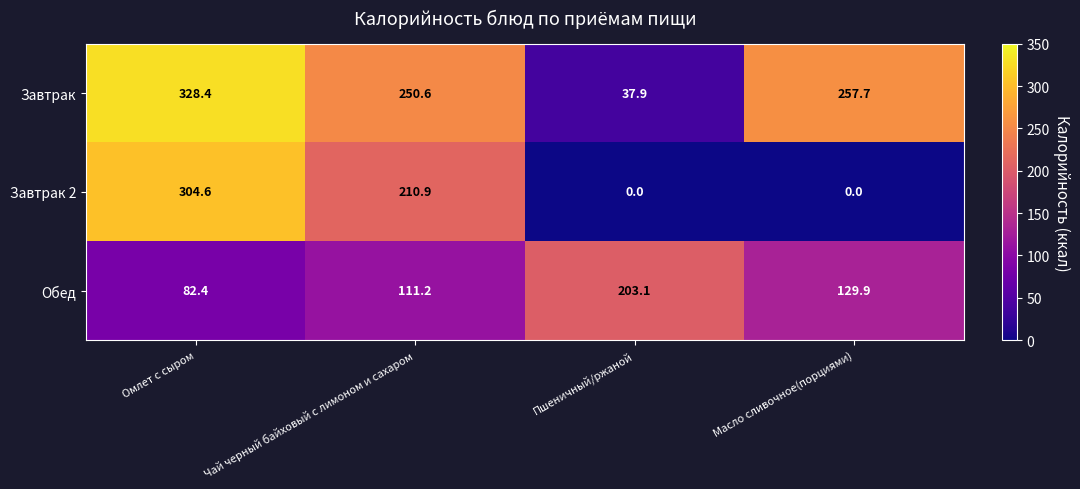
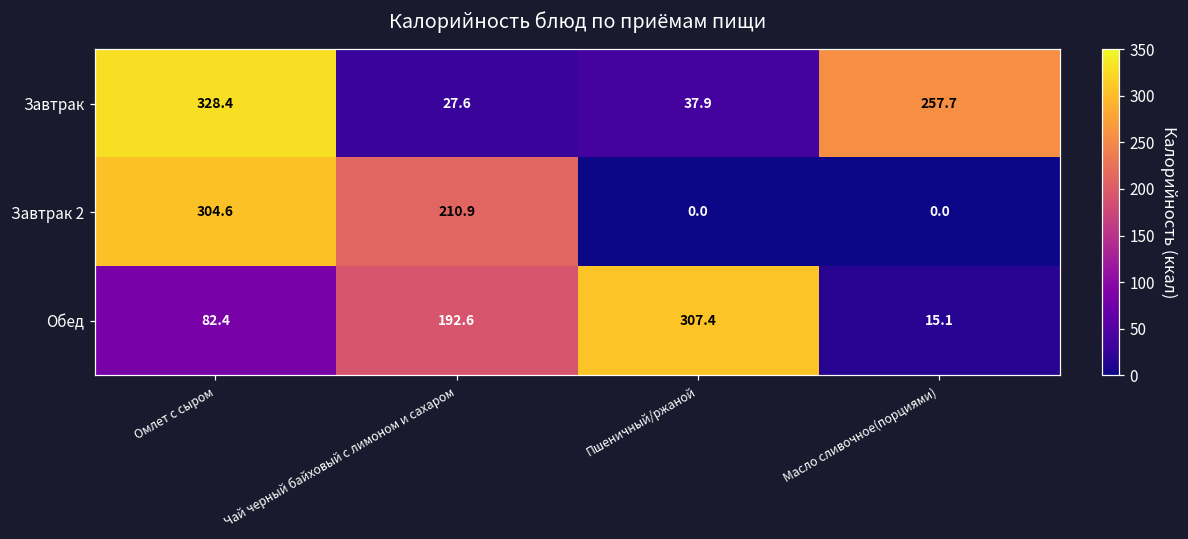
Завтрак, Чай черный байховый с лимоном и сахаром: 250.6 -> 27.6
Обед, Чай черный байховый с лимоном и сахаром: 111.2 -> 192.6
Обед, Пшеничный/ржаной: 203.1 -> 307.4
Обед, Масло сливочное(порциями): 129.9 -> 15.1
